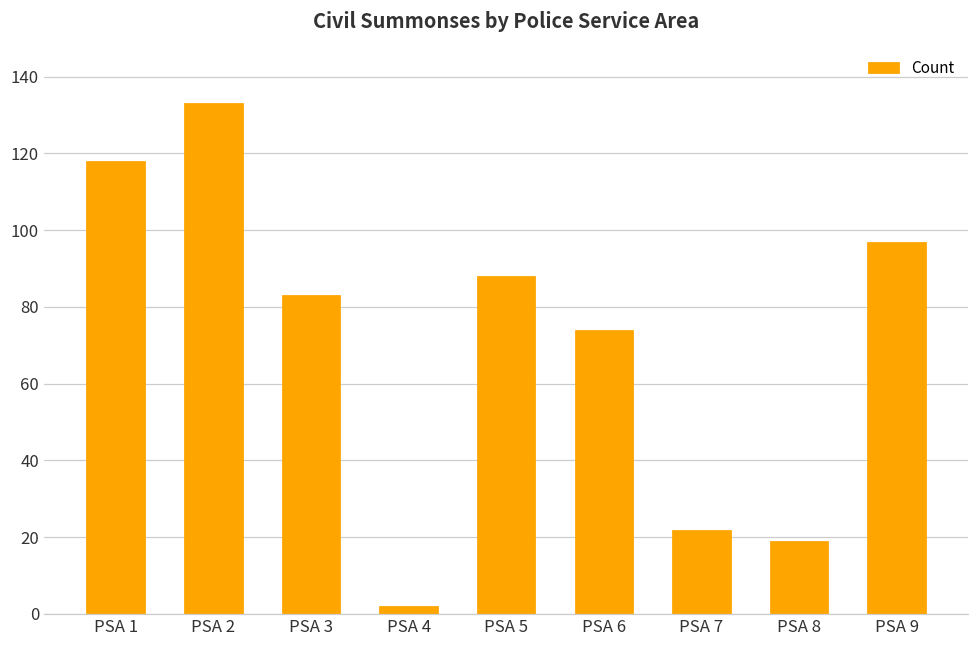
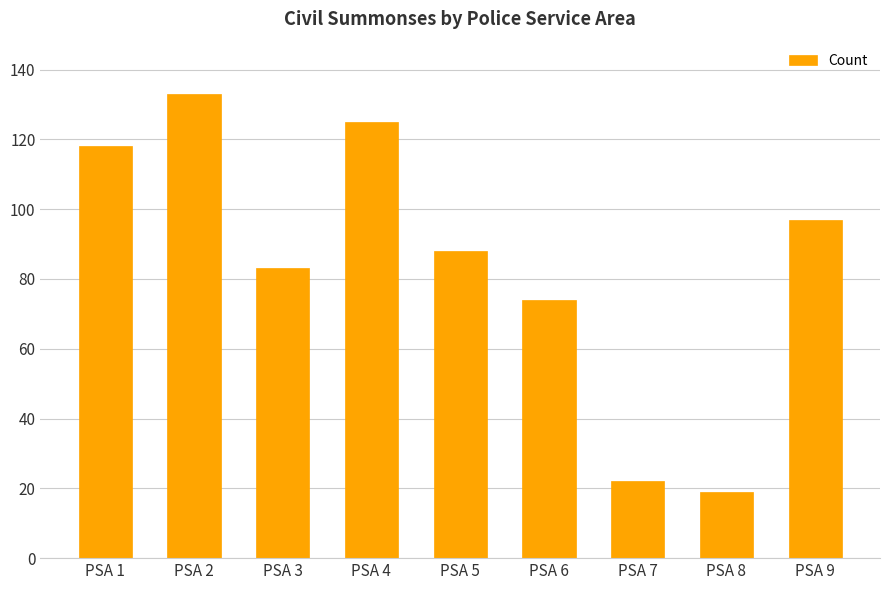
PSA 4: 2 -> 125
